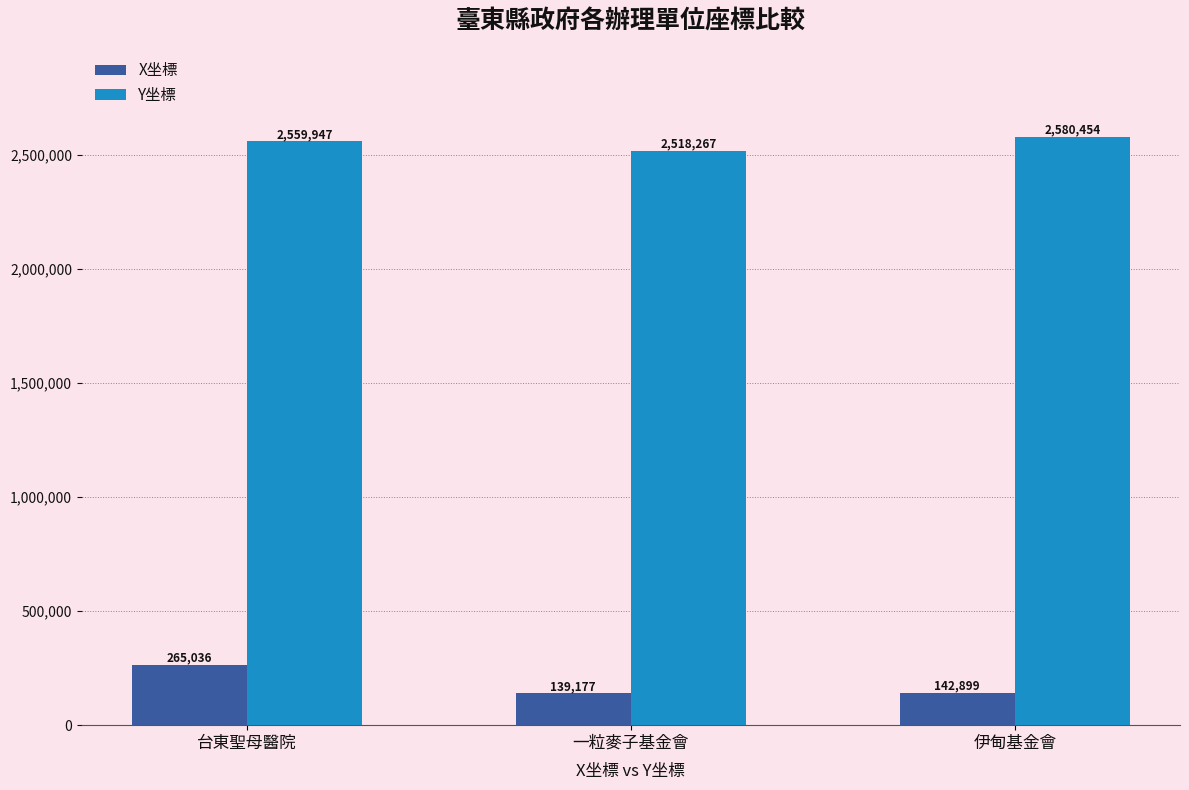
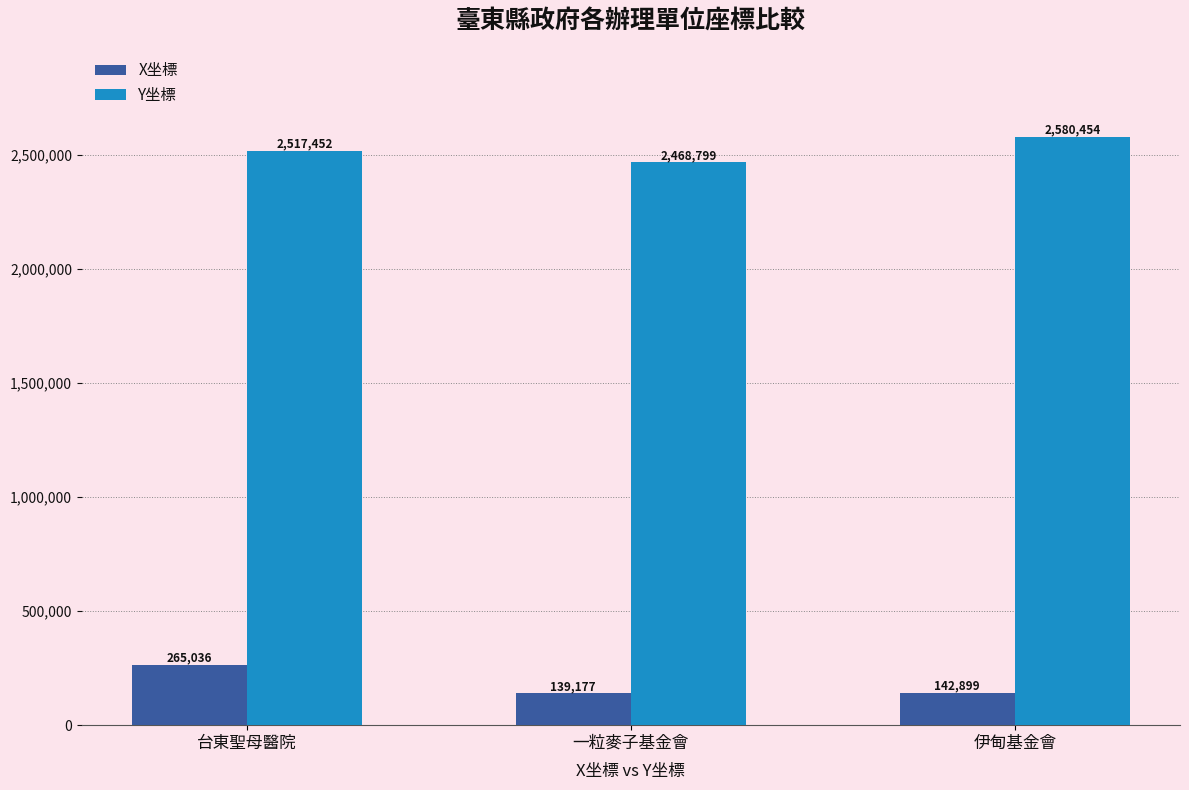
Y坐標, 台東聖母醫院: 2,559,947 -> 2,517,452
Y坐標, 一粒麥子基金會: 2,518,267 -> 2,468,799
